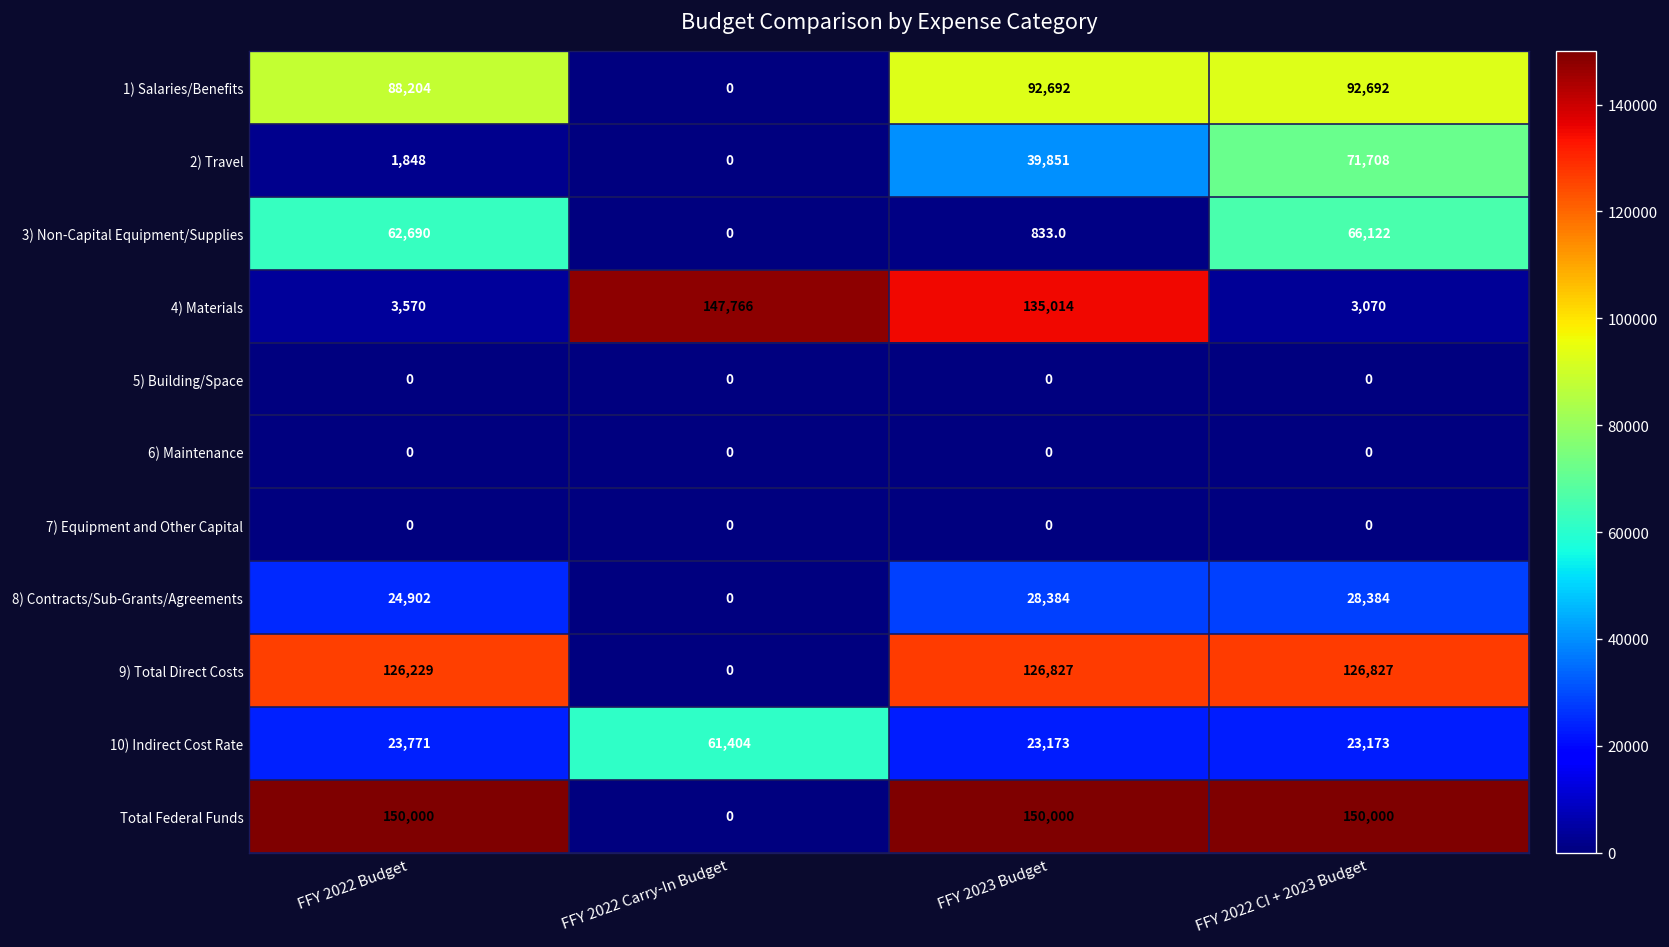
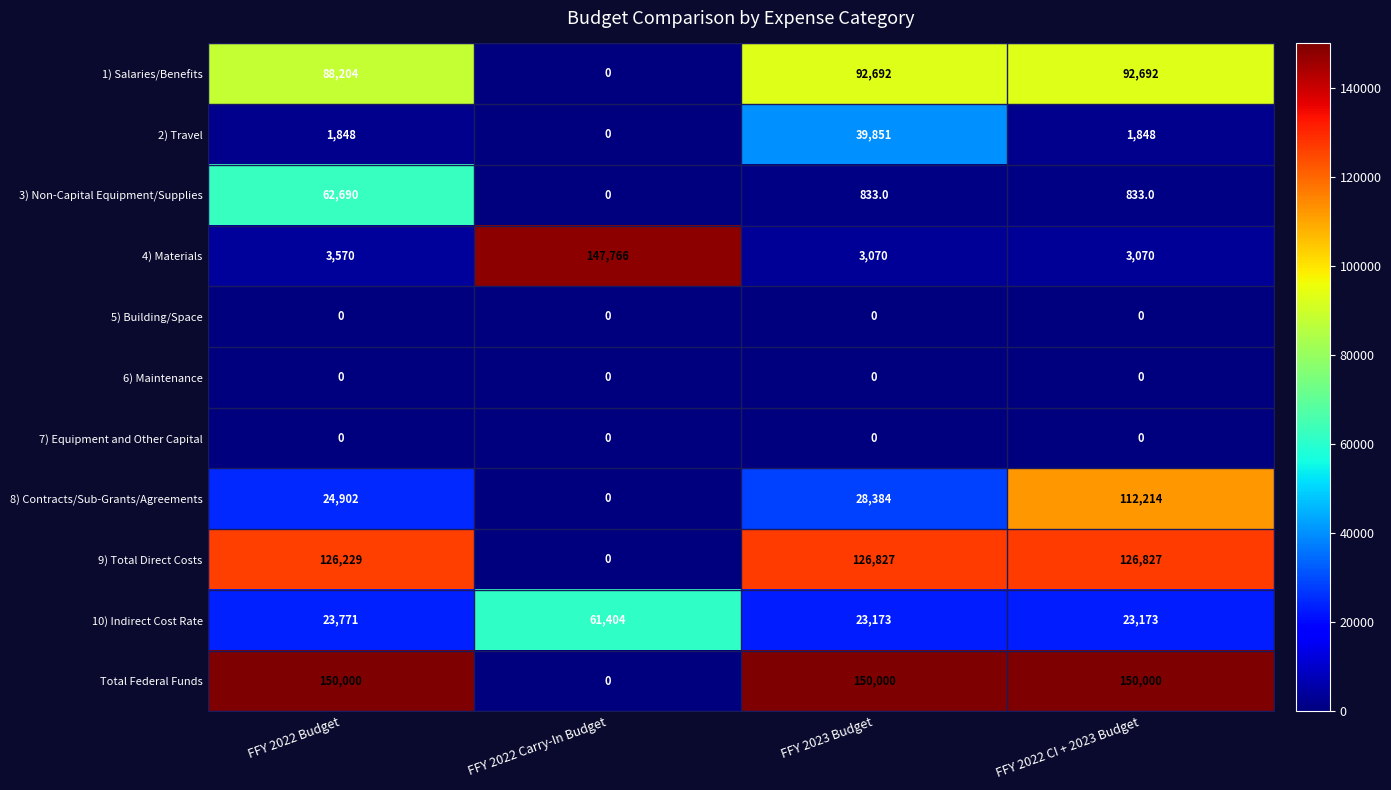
2) Travel, FFY 2022 CI + 2023 Budget: 71,708 -> 1,848
3) Non-Capital Equipment/Supplies, FFY 2022 CI + 2023 Budget: 66,122 -> 833.0
4) Materials, FFY 2023 Budget: 135,014 -> 3,070
8) Contracts/Sub-Grants/Agreements, FFY 2022 CI + 2023 Budget: 28,384 -> 112,214
